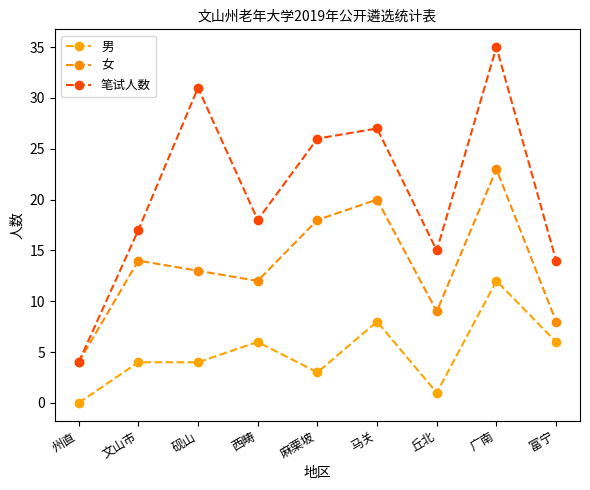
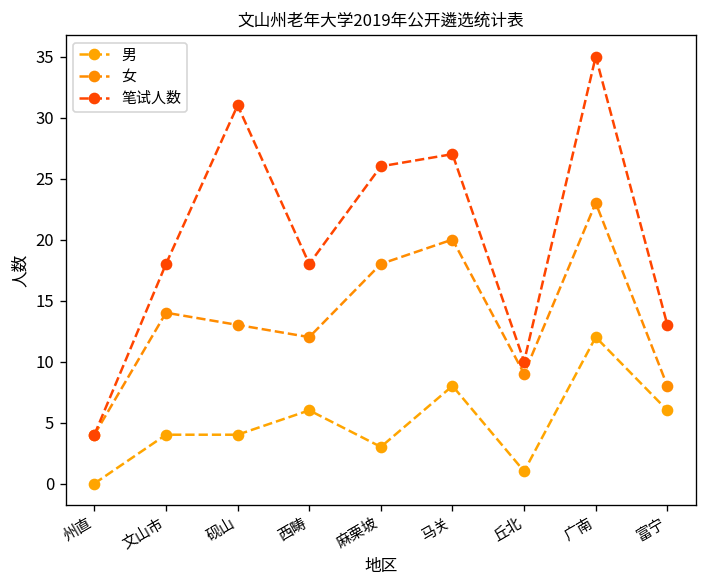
笔试人数, 文山市: 17 -> 18
笔试人数, 丘北: 15 -> 10
笔试人数, 富宁: 14 -> 13
